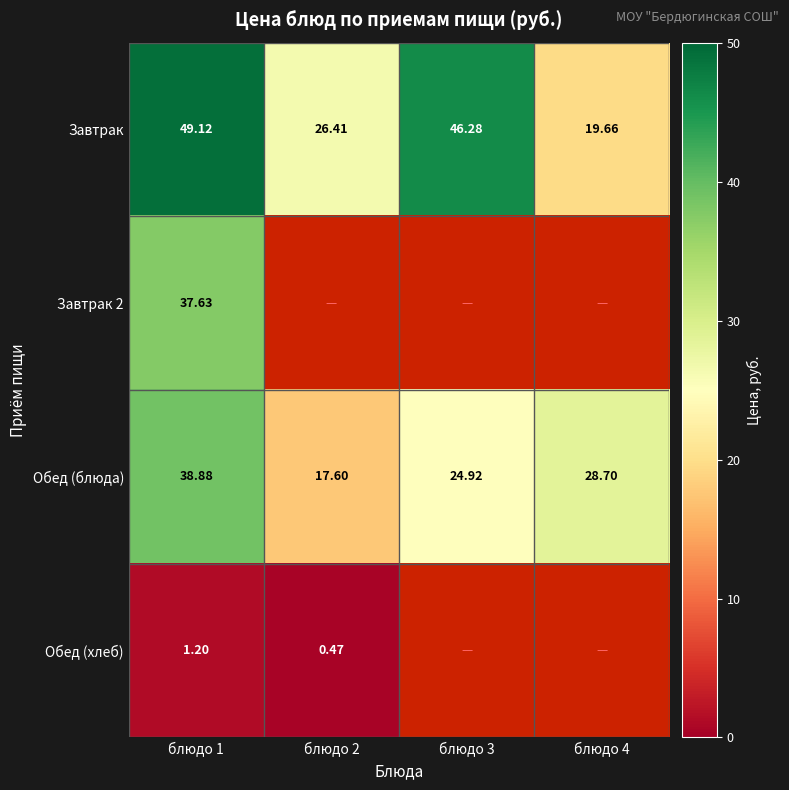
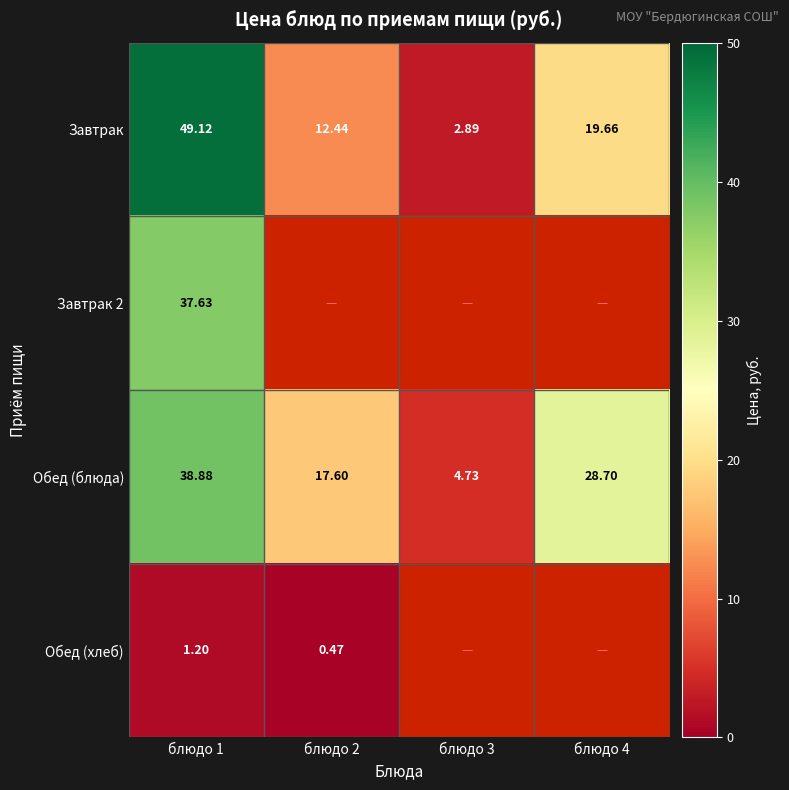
Завтрак, блюдо 2: 26.41 -> 12.44
Завтрак, блюдо 3: 46.28 -> 2.89
Обед (блюда), блюдо 3: 24.92 -> 4.73
